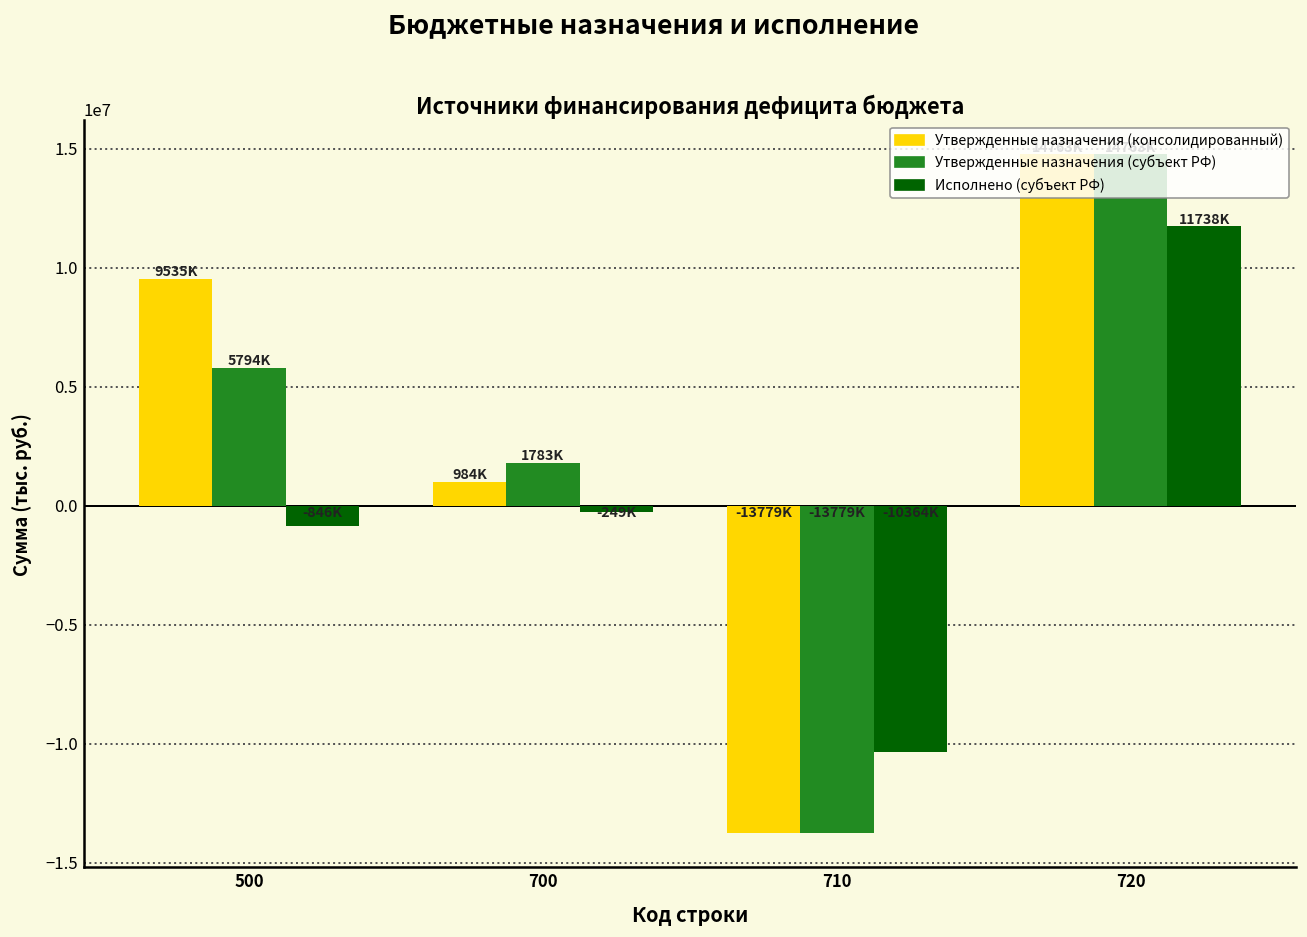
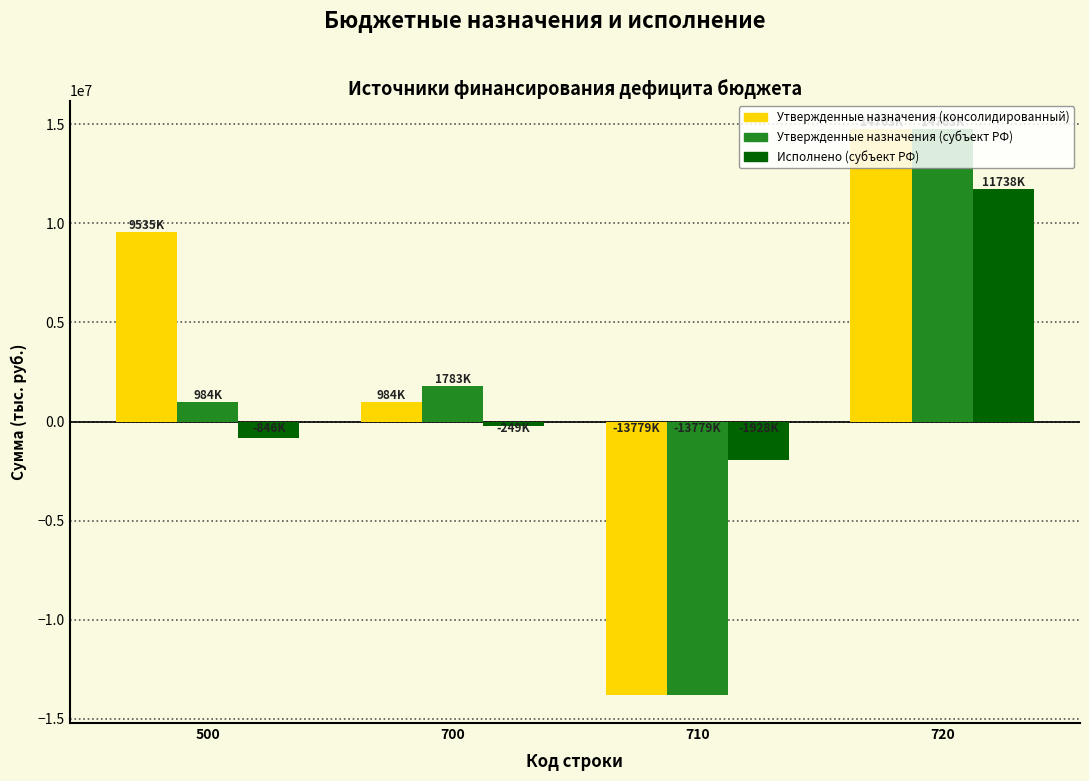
Утвержденные назначения (субъект РФ), 500: 5794K -> 984K
Исполнено (субъект РФ), 710: -10364K -> -1928K
